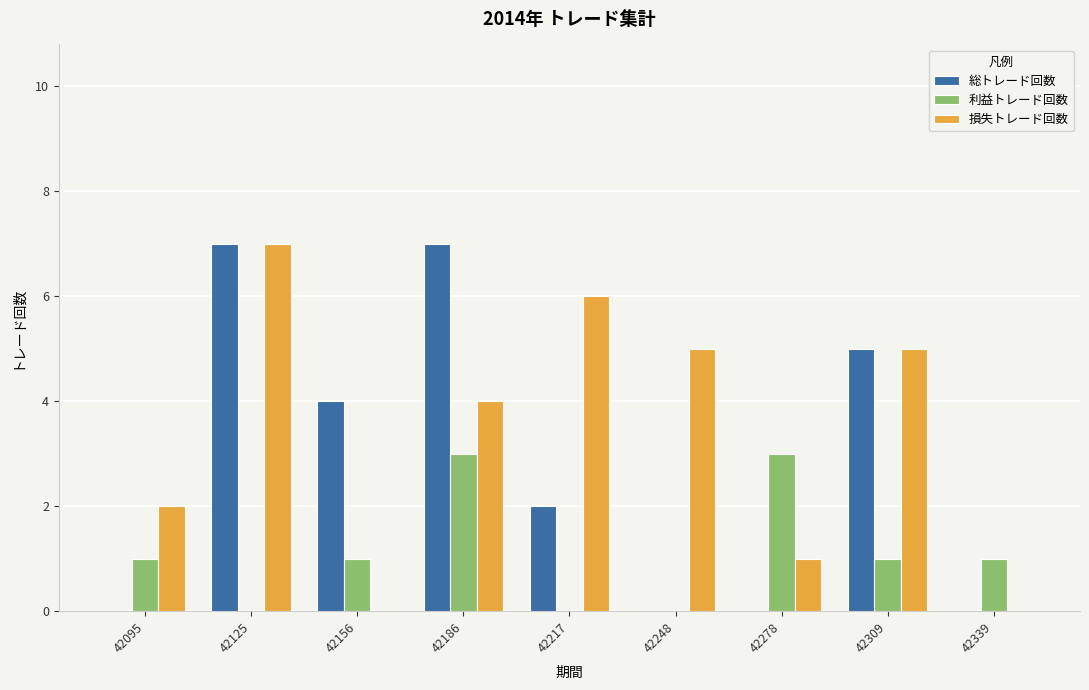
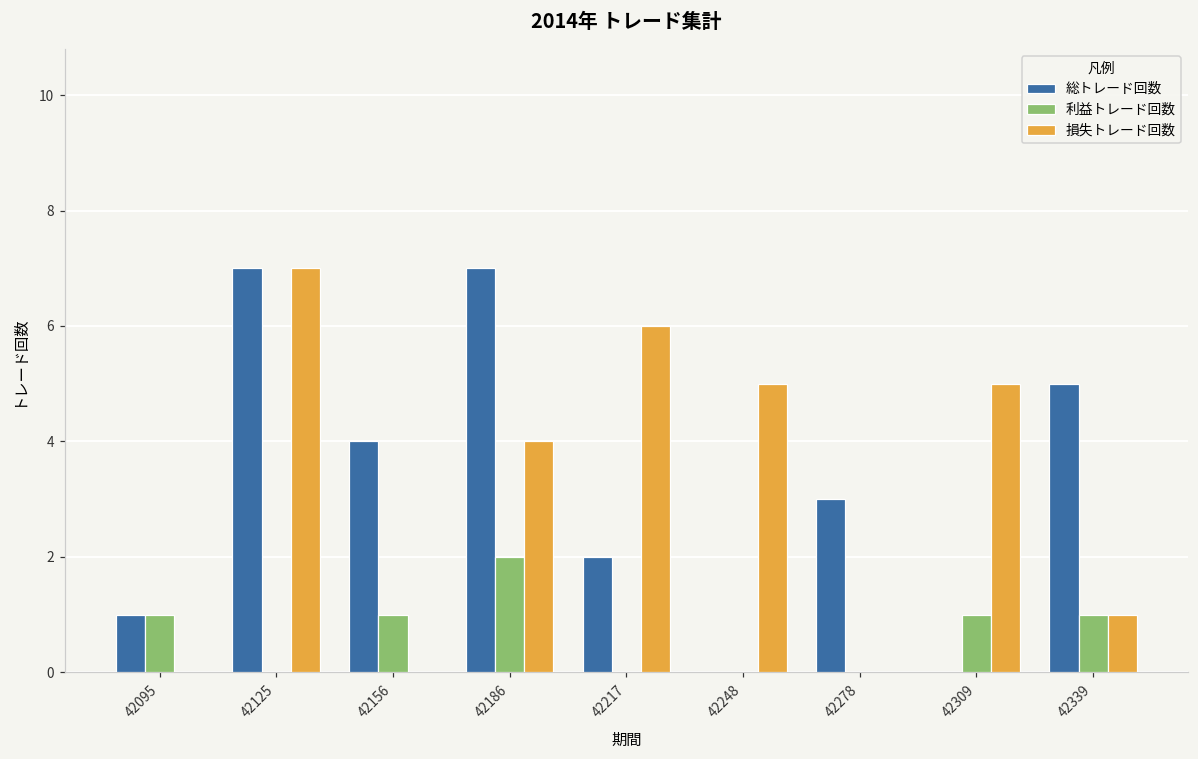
総トレード回数, 42095: 0 -> 1
損失トレード回数, 42095: 2 -> 0
利益トレード回数, 42186: 3 -> 2
総トレード回数, 42278: 0 -> 3
利益トレード回数, 42278: 3 -> 0
損失トレード回数, 42278: 1 -> 0
総トレード回数, 42309: 5 -> 0
総トレード回数, 42339: 0 -> 5
損失トレード回数, 42339: 0 -> 1
